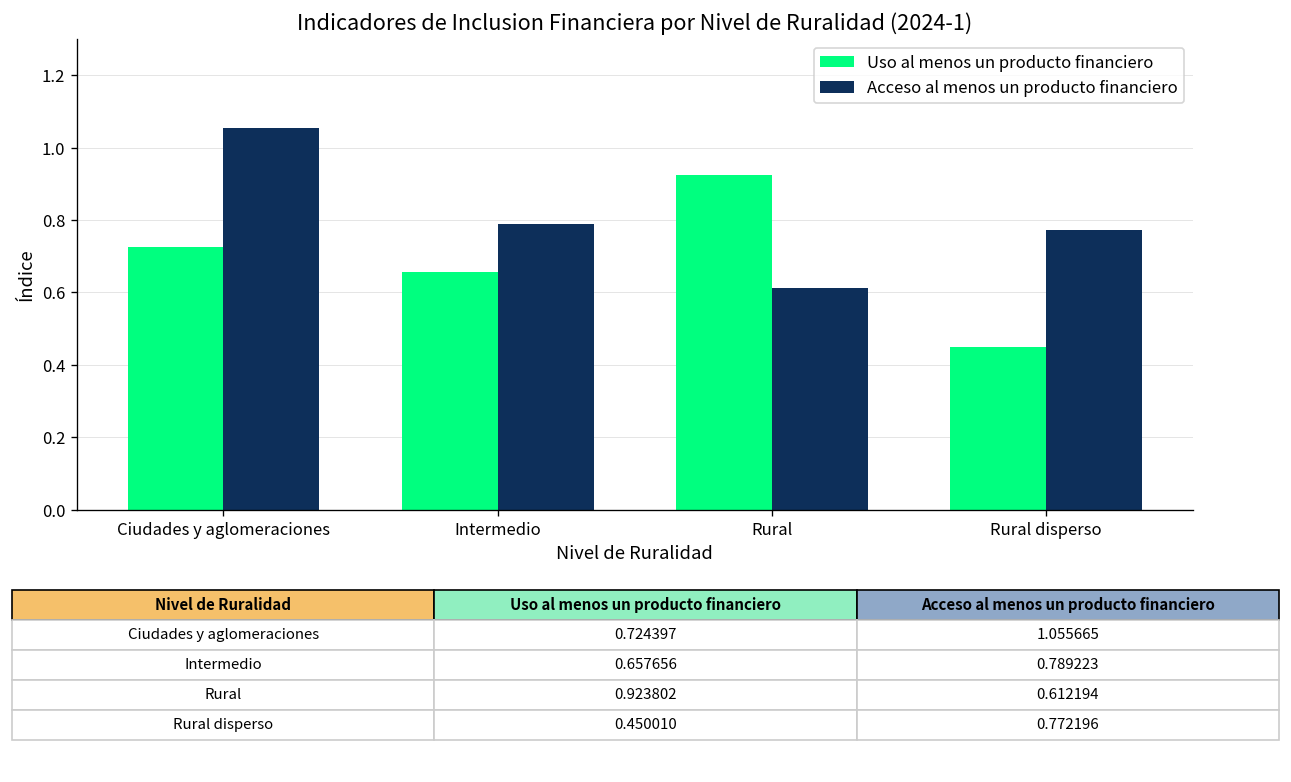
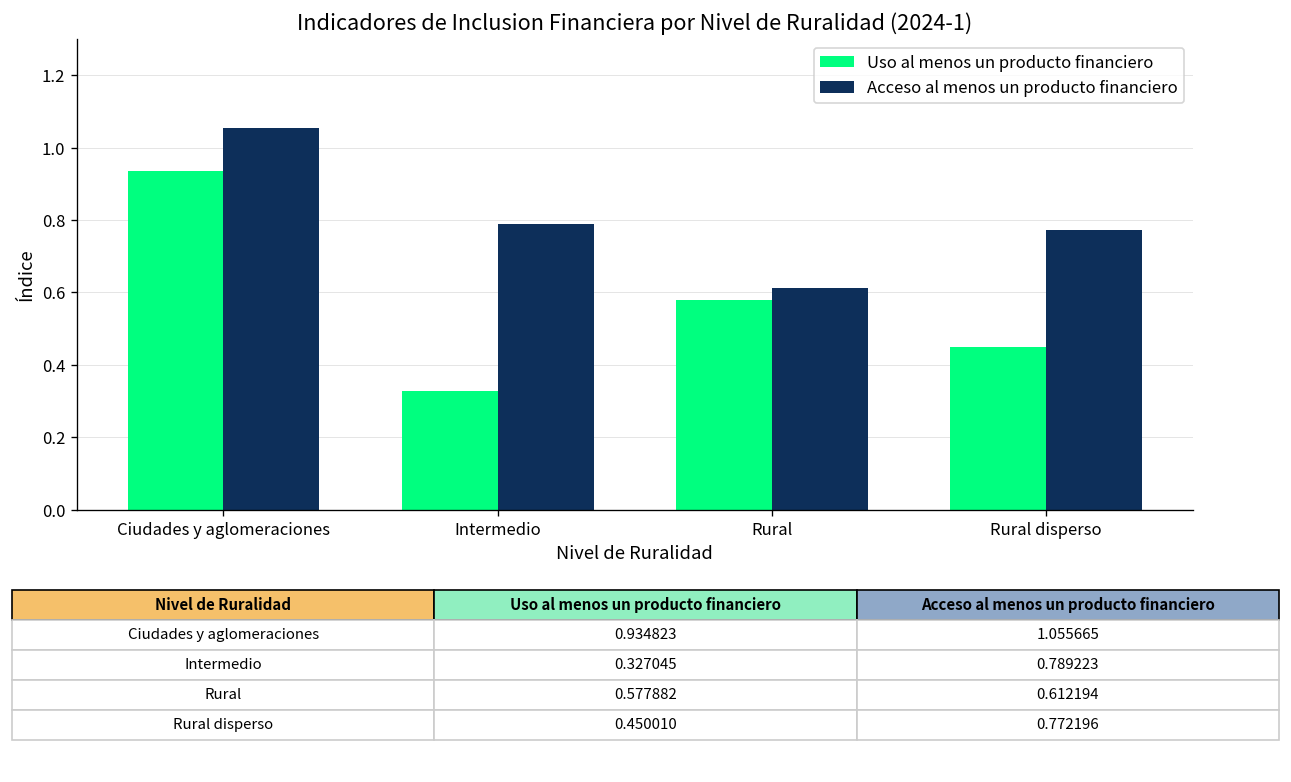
Uso al menos un producto financiero, Ciudades y aglomeraciones: 0.724397 -> 0.934823
Uso al menos un producto financiero, Intermedio: 0.657656 -> 0.327045
Uso al menos un producto financiero, Rural: 0.923802 -> 0.577882
